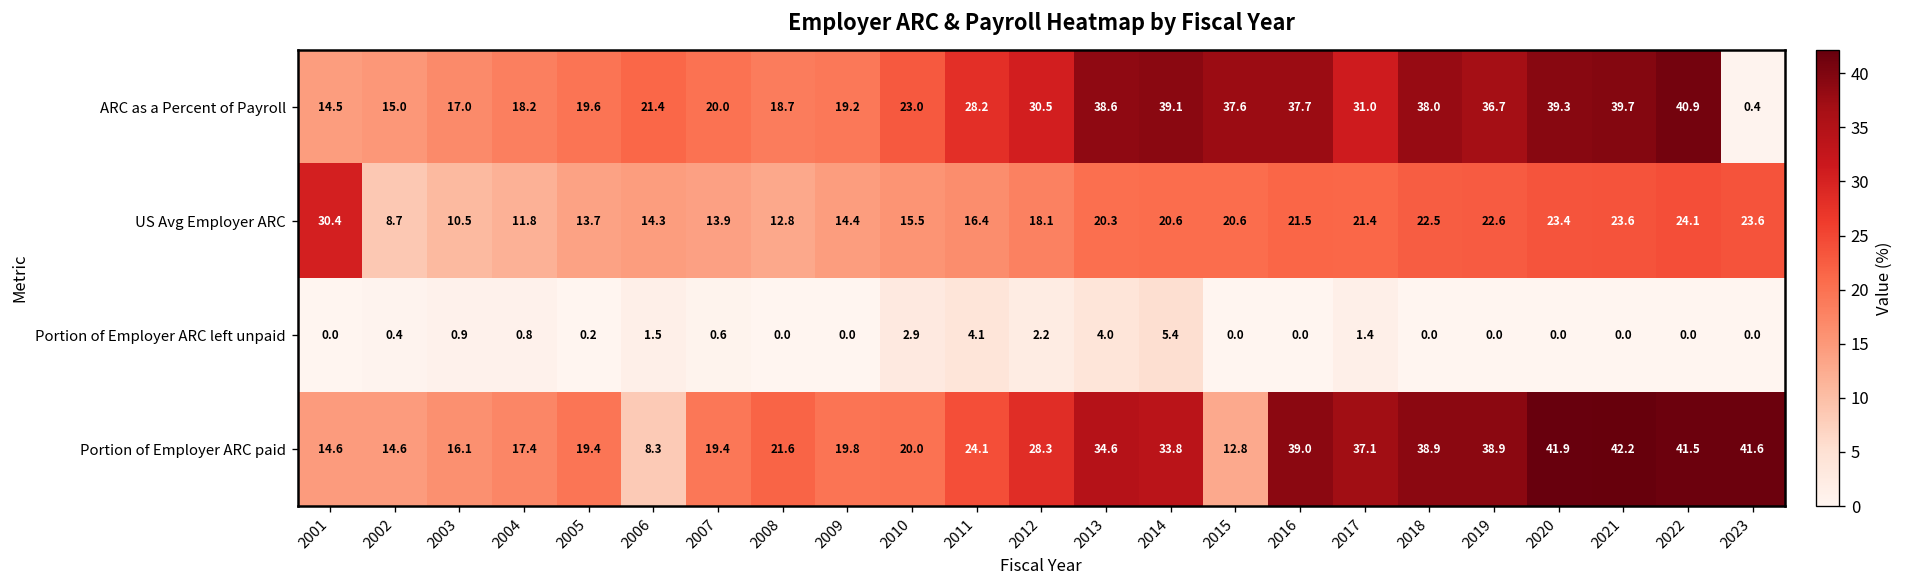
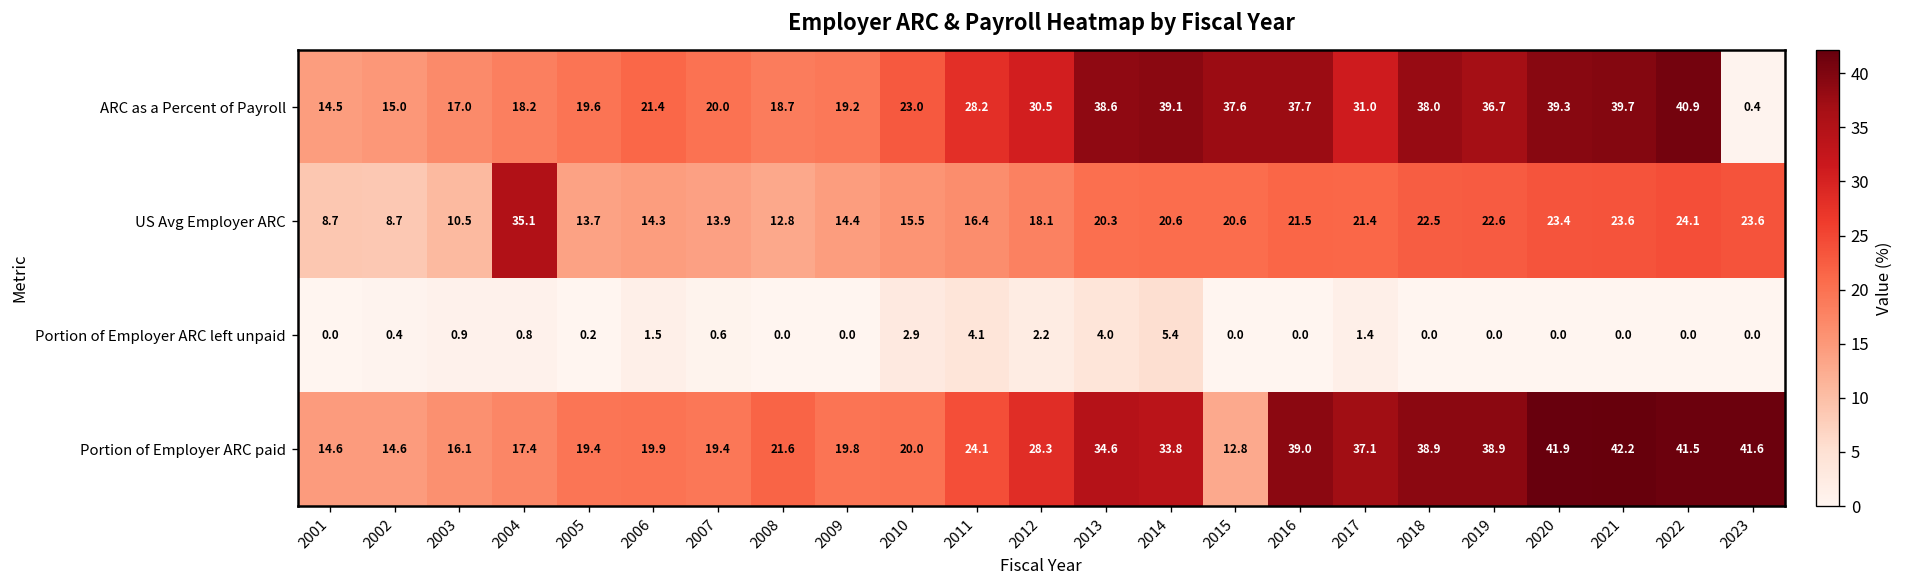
US Avg Employer ARC, 2001: 30.4 -> 8.7
US Avg Employer ARC, 2004: 11.8 -> 35.1
Portion of Employer ARC paid, 2006: 8.3 -> 19.9
